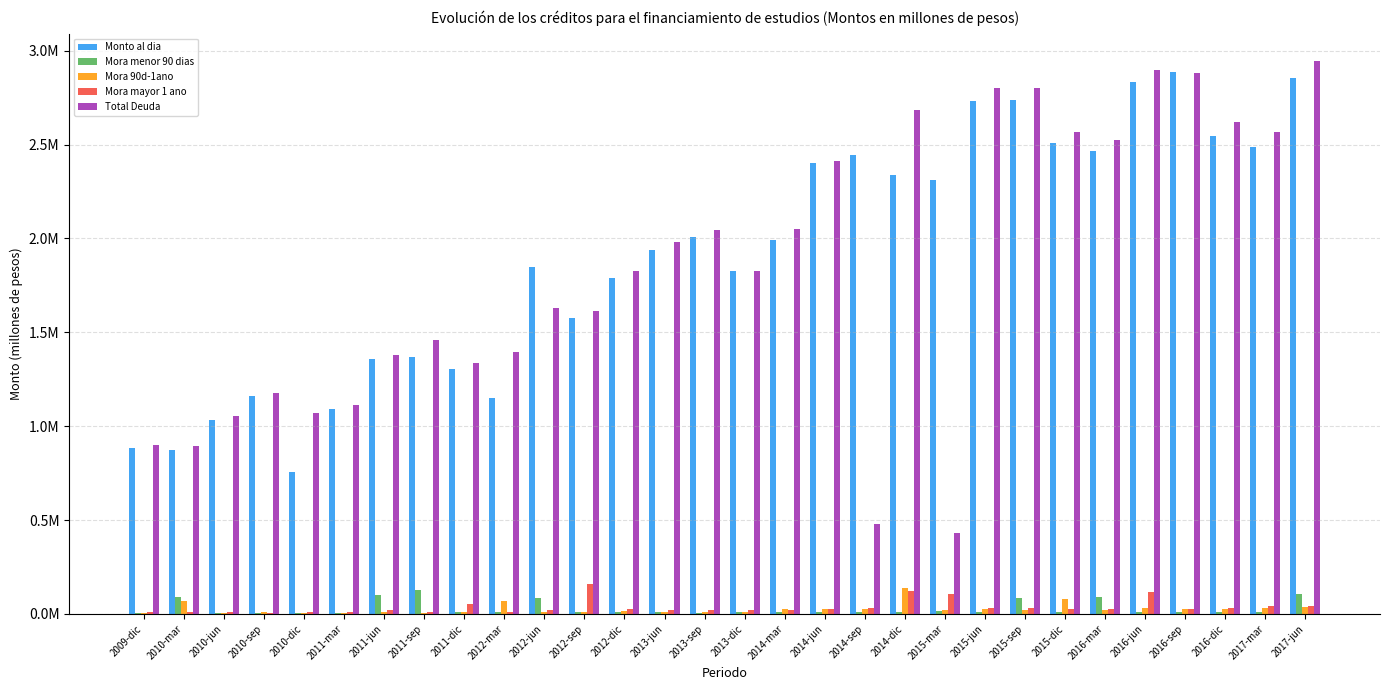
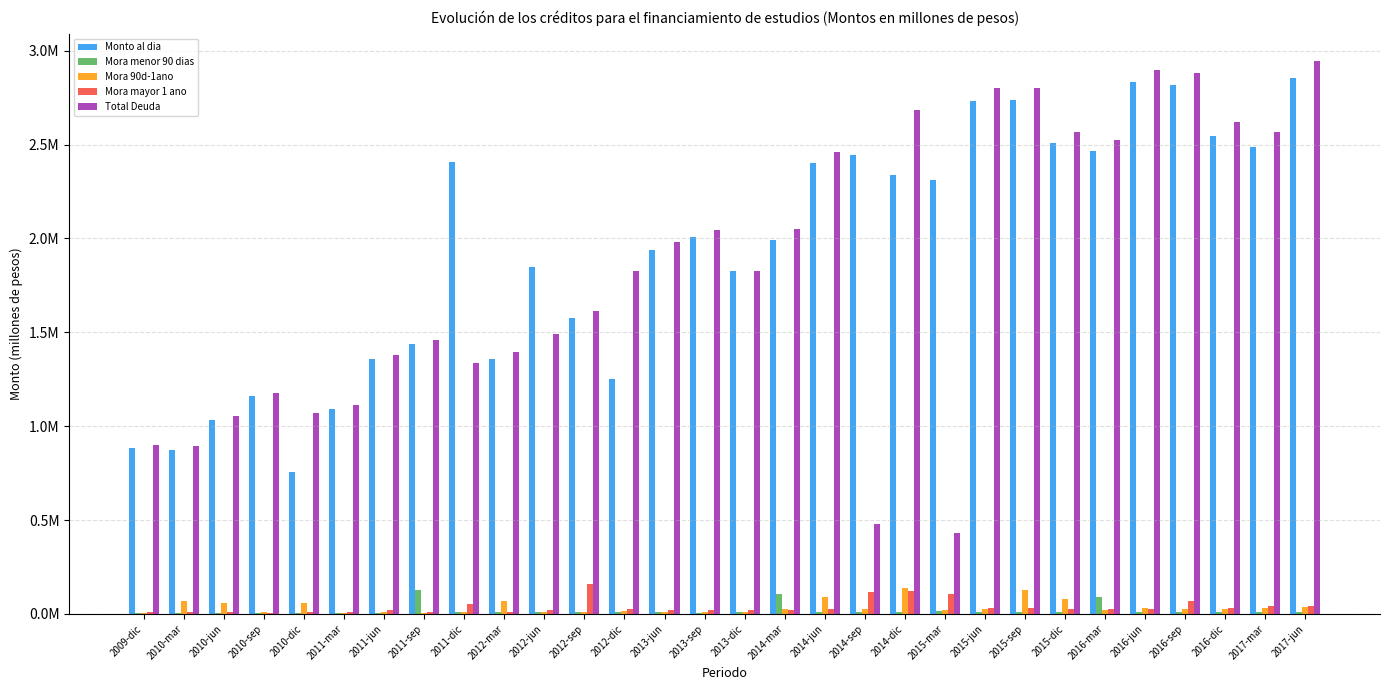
Mora menor 90 dias, 2010-mar: 90000 -> 0
Mora 90d-1ano, 2010-jun: 0 -> 60000
Mora 90d-1ano, 2010-dic: 0 -> 60000
Mora menor 90 dias, 2011-jun: 100000 -> 10000
Monto al dia, 2011-sep: 1370000 -> 1440000
Monto al dia, 2011-dic: 1310000 -> 2410000
Monto al dia, 2012-mar: 1150000 -> 1360000
Mora menor 90 dias, 2012-jun: 80000 -> 10000
Total Deuda, 2012-jun: 1630000 -> 1490000
Monto al dia, 2012-dic: 1790000 -> 1250000
Mora menor 90 dias, 2014-mar: 10000 -> 110000
Mora 90d-1ano, 2014-jun: 30000 -> 90000
Total Deuda, 2014-jun: 2410000 -> 2460000
Mora mayor 1 ano, 2014-sep: 30000 -> 120000
Mora menor 90 dias, 2015-sep: 80000 -> 10000
Mora 90d-1ano, 2015-sep: 20000 -> 130000
Mora mayor 1 ano, 2016-jun: 120000 -> 20000
Monto al dia, 2016-sep: 2880000 -> 2820000
Mora mayor 1 ano, 2016-sep: 30000 -> 70000
Mora menor 90 dias, 2017-jun: 110000 -> 10000
